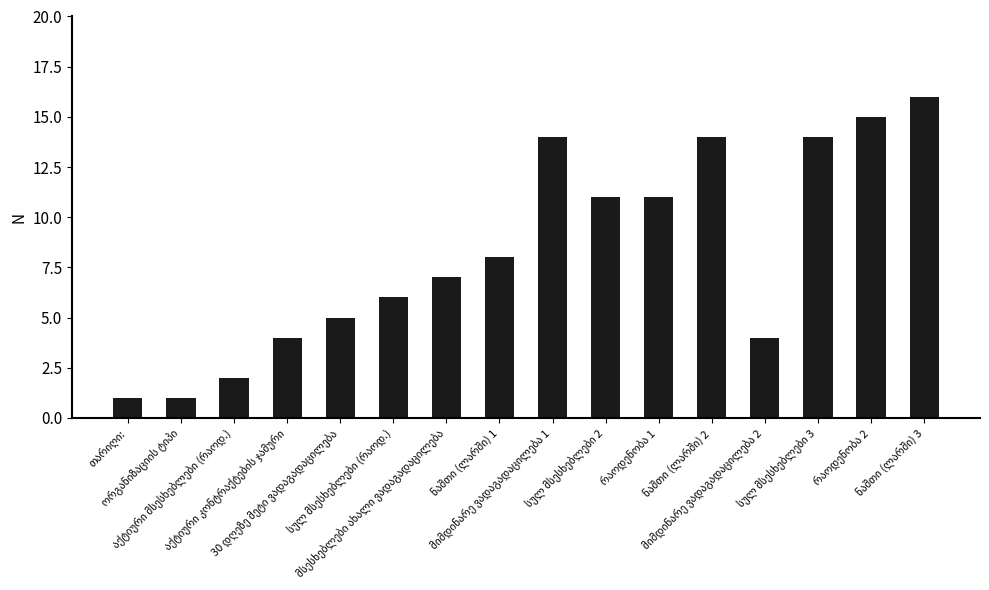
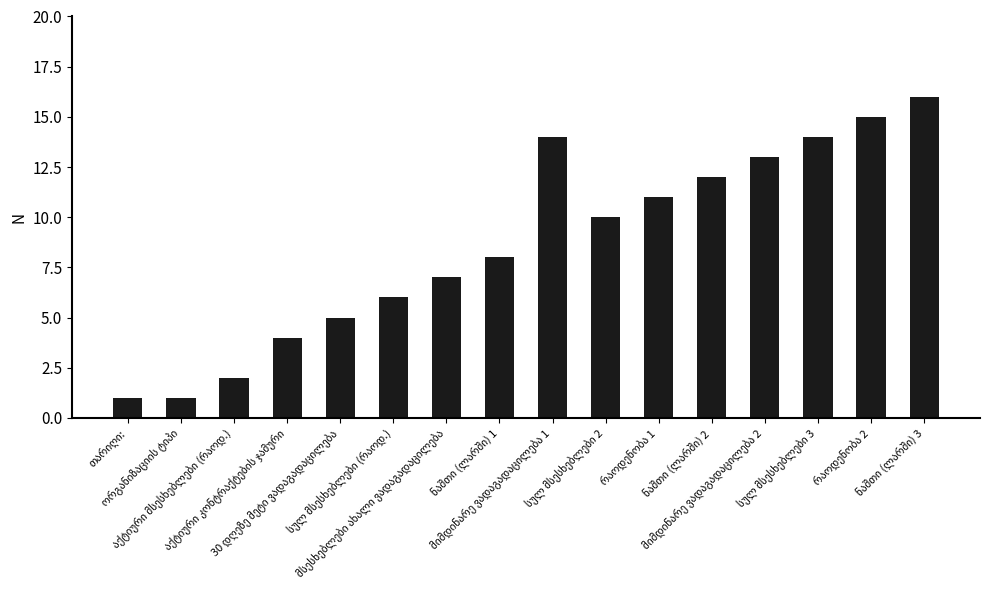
სულ მსესხებლები 2: 11 -> 10
ნაშთი (ლარში) 2: 14 -> 12
მიმდინარე ვადაგადაცილება 2: 4 -> 13
